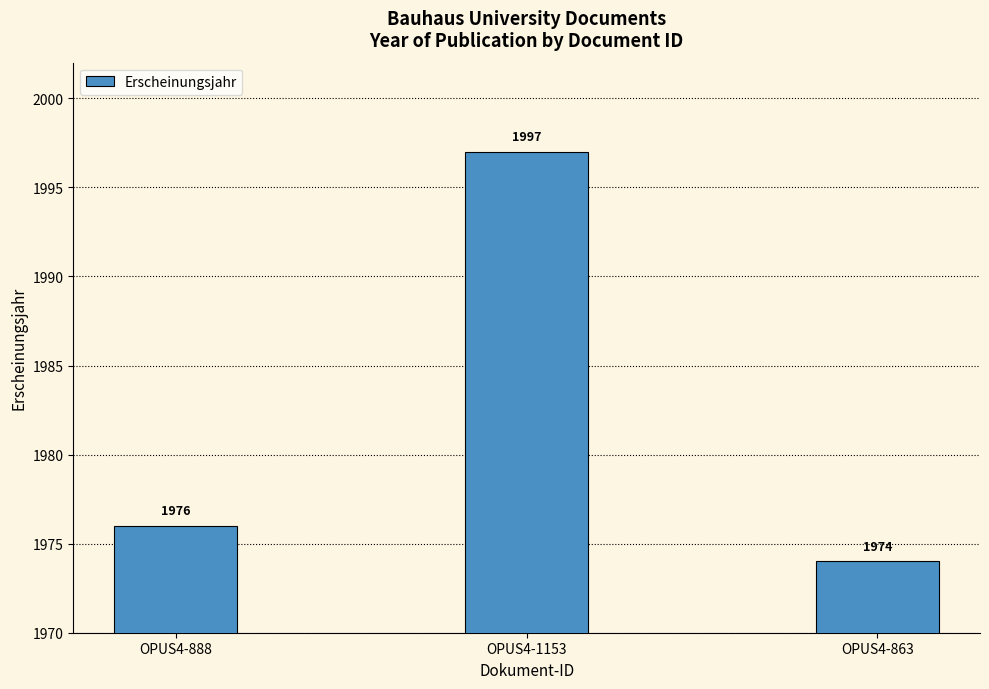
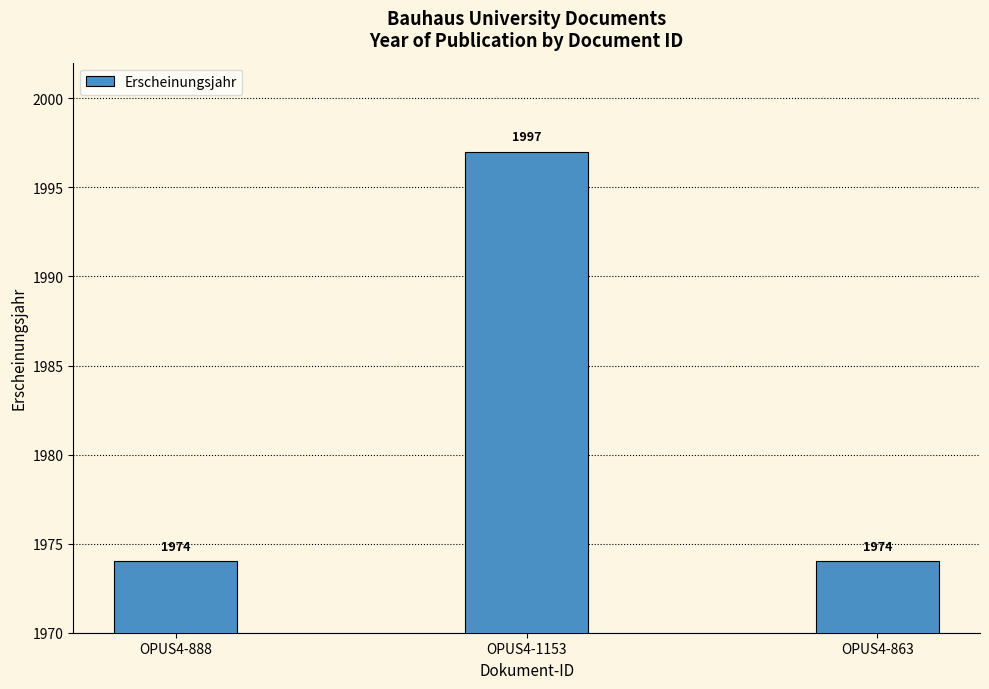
OPUS4-888: 1976 -> 1974
